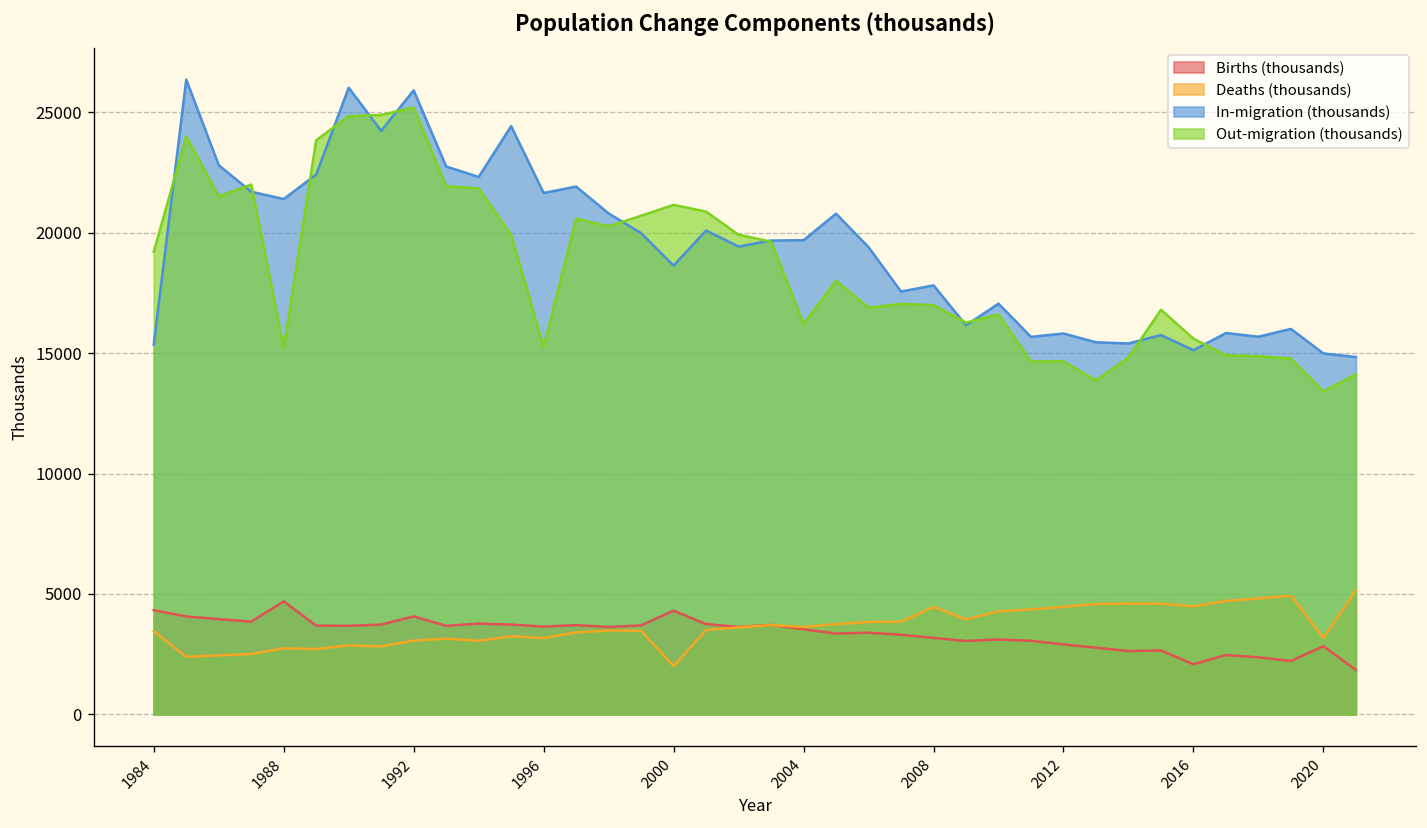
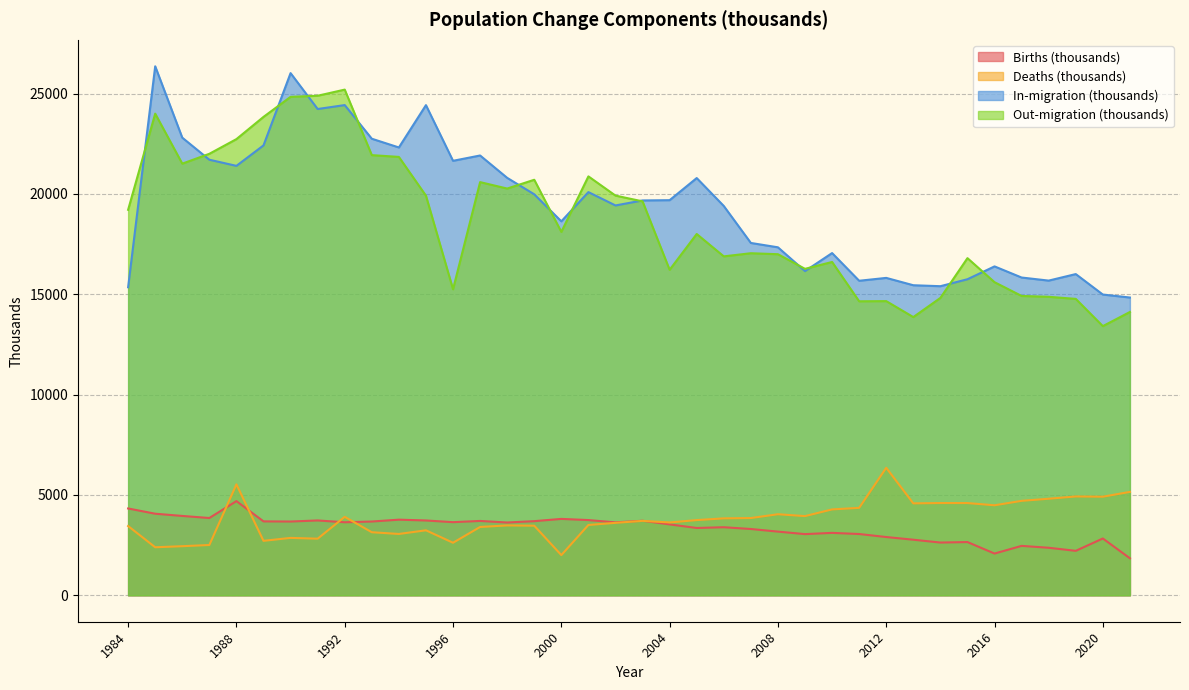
Deaths (thousands), 1988: 2700 -> 5500
Out-migration (thousands), 1988: 15200 -> 22700
Births (thousands), 1992: 4100 -> 3600
Deaths (thousands), 1992: 3100 -> 3900
In-migration (thousands), 1992: 25900 -> 24400
Deaths (thousands), 1996: 3200 -> 2600
Births (thousands), 2000: 4300 -> 3800
Out-migration (thousands), 2000: 21200 -> 18100
Deaths (thousands), 2008: 4500 -> 4000
In-migration (thousands), 2008: 17800 -> 17300
Deaths (thousands), 2012: 4500 -> 6400
In-migration (thousands), 2016: 15100 -> 16400
Deaths (thousands), 2020: 3200 -> 4900
